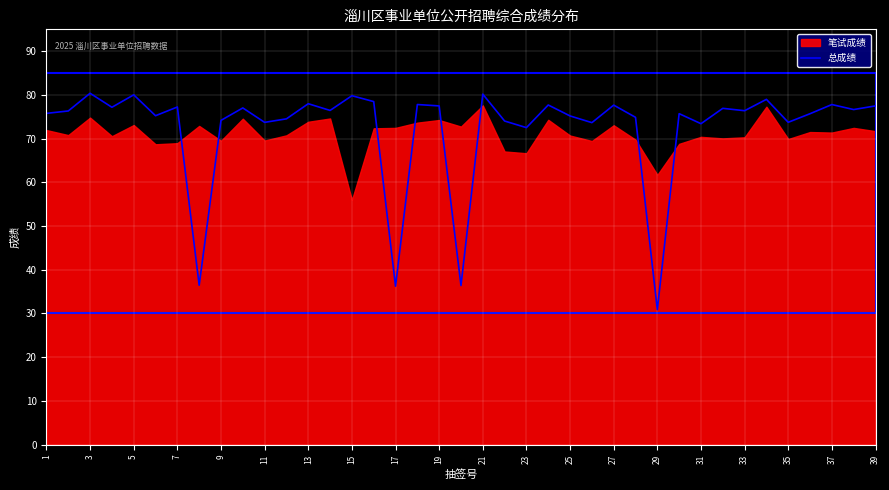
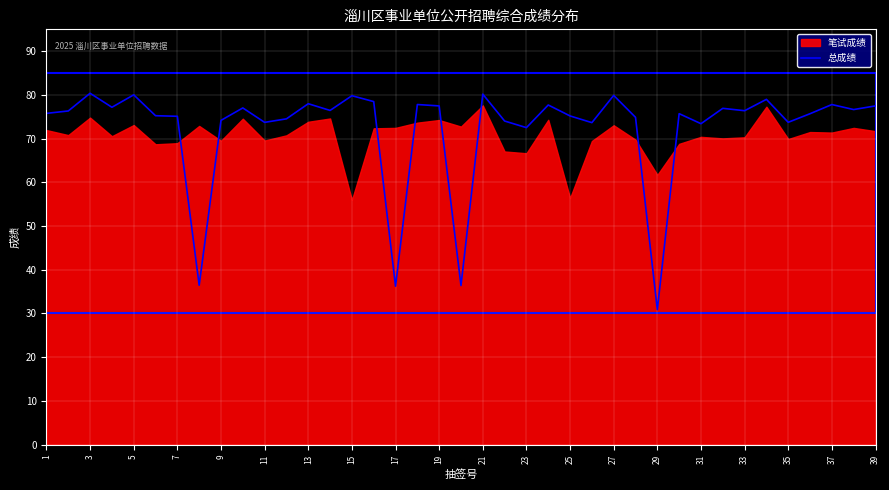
总成绩, 7: 77 -> 75
笔试成绩, 25: 71 -> 56
总成绩, 27: 78 -> 80
